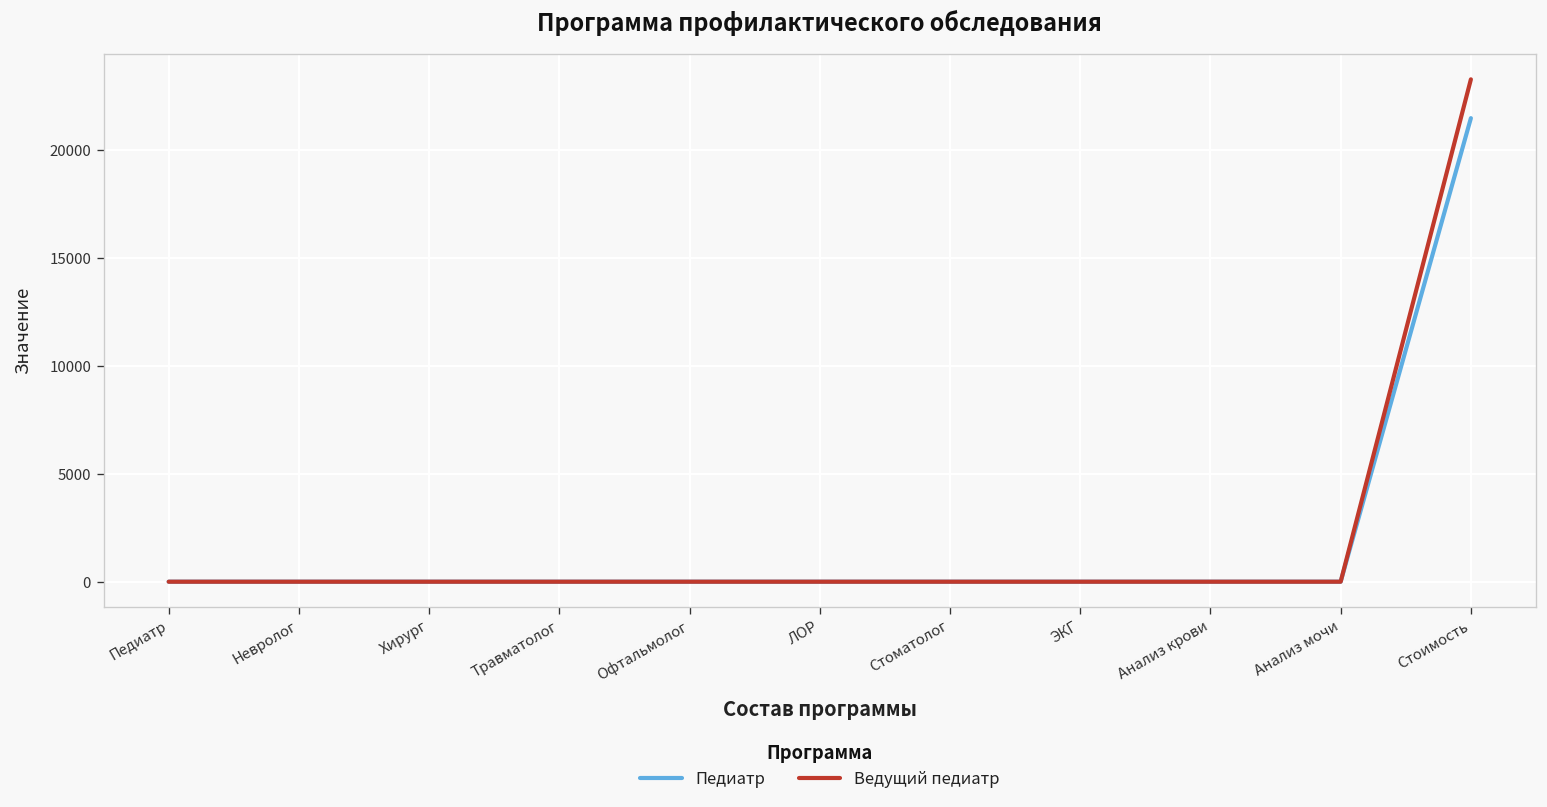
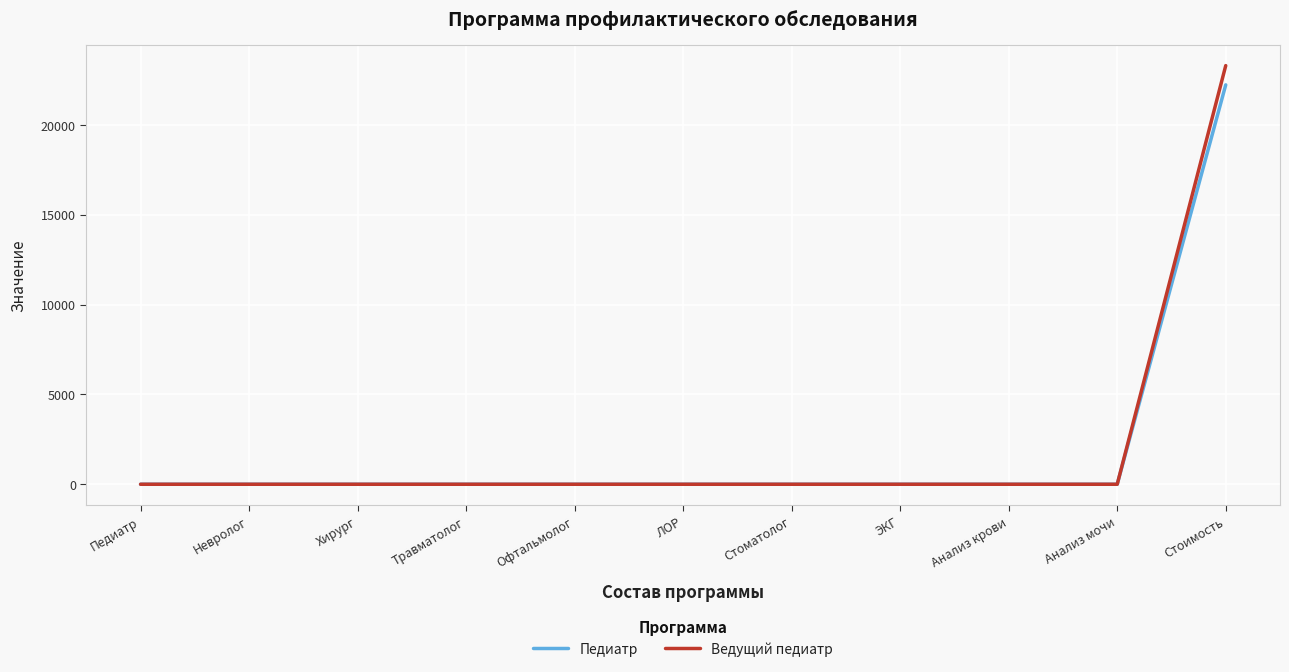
Педиатр, Стоимость: 21500 -> 22200
